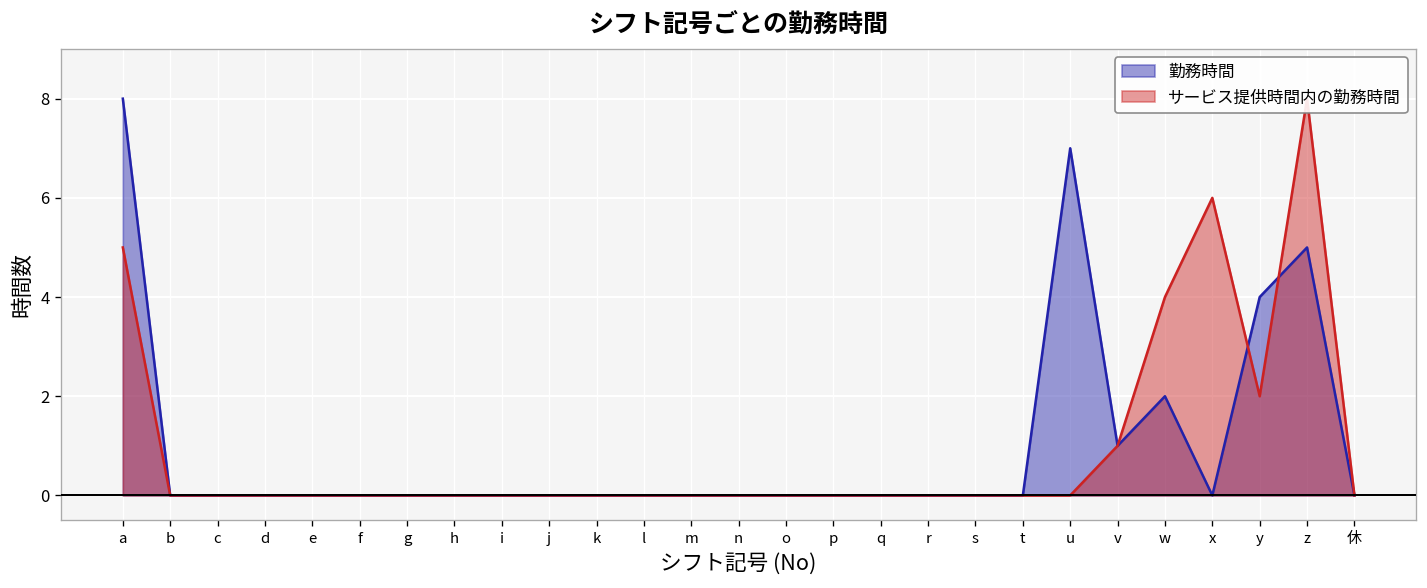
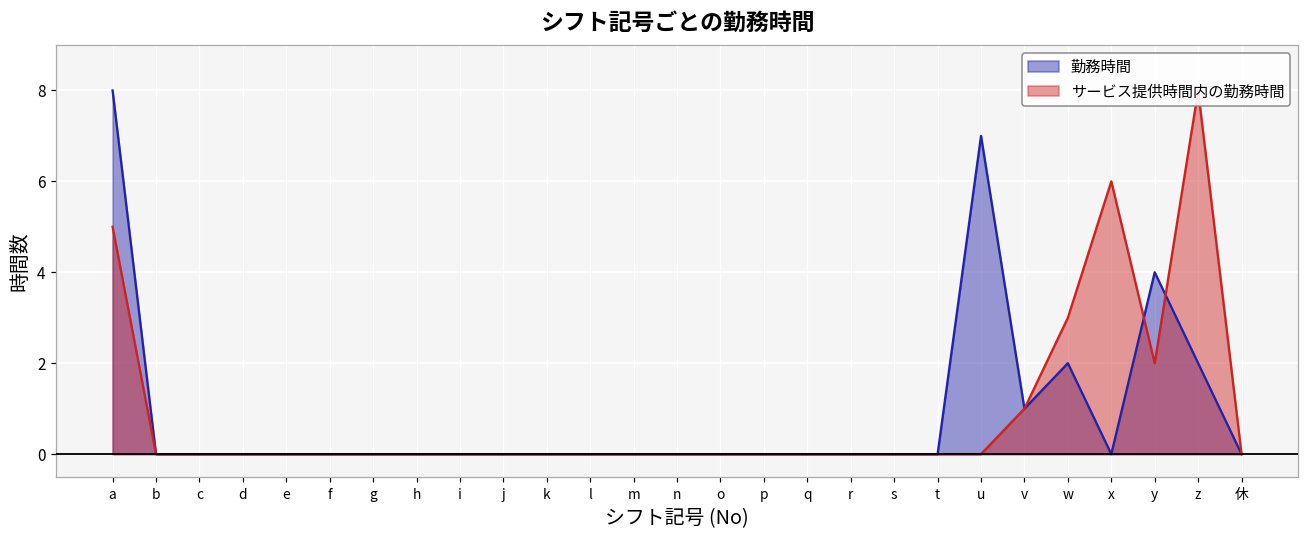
サービス提供時間内の勤務時間, w: 4 -> 3
勤務時間, z: 5 -> 2
